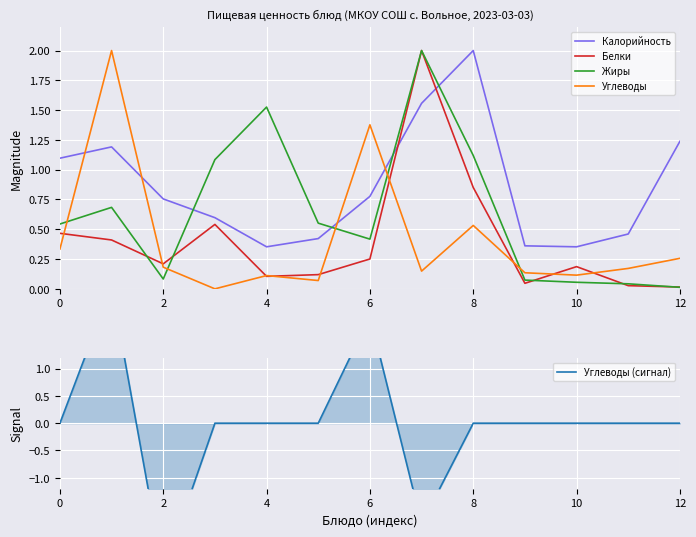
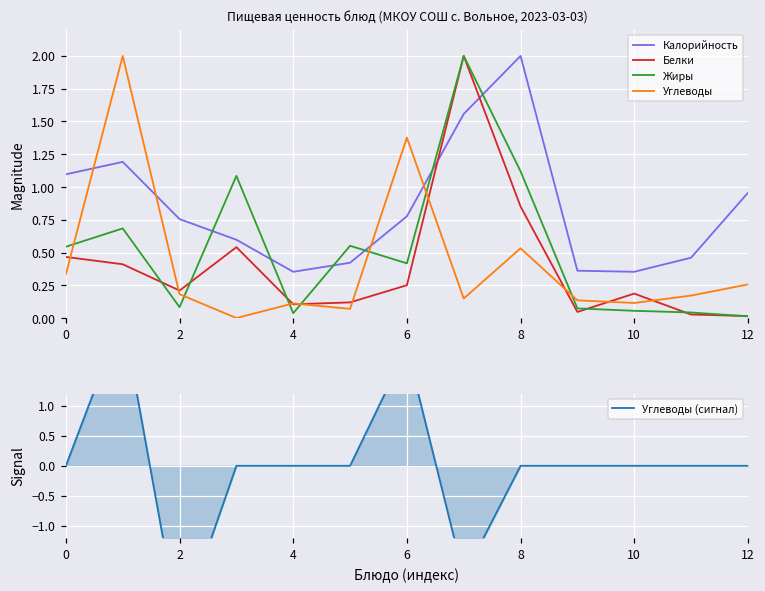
Пищевая ценность блюд (МКОУ СОШ с. Вольное, 2023-03-03), Жиры, 4: 1.53 -> 0.04
Пищевая ценность блюд (МКОУ СОШ с. Вольное, 2023-03-03), Калорийность, 12: 1.24 -> 0.96
